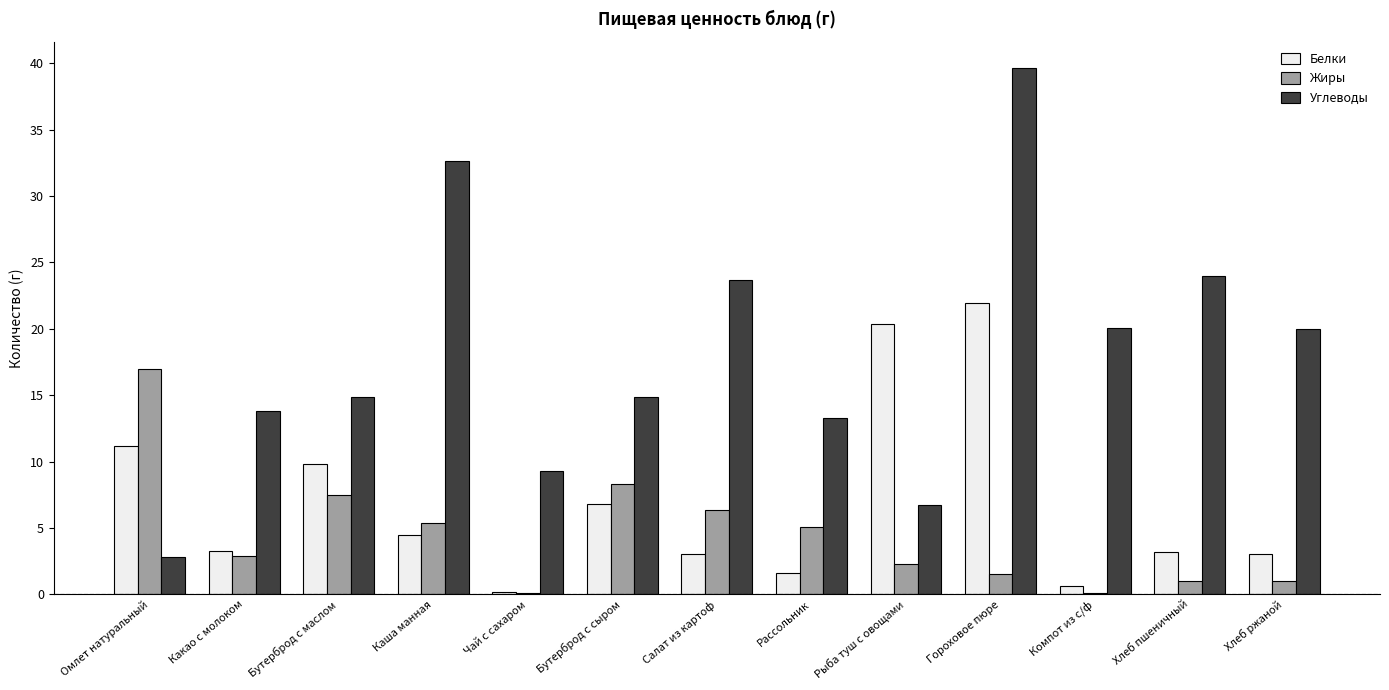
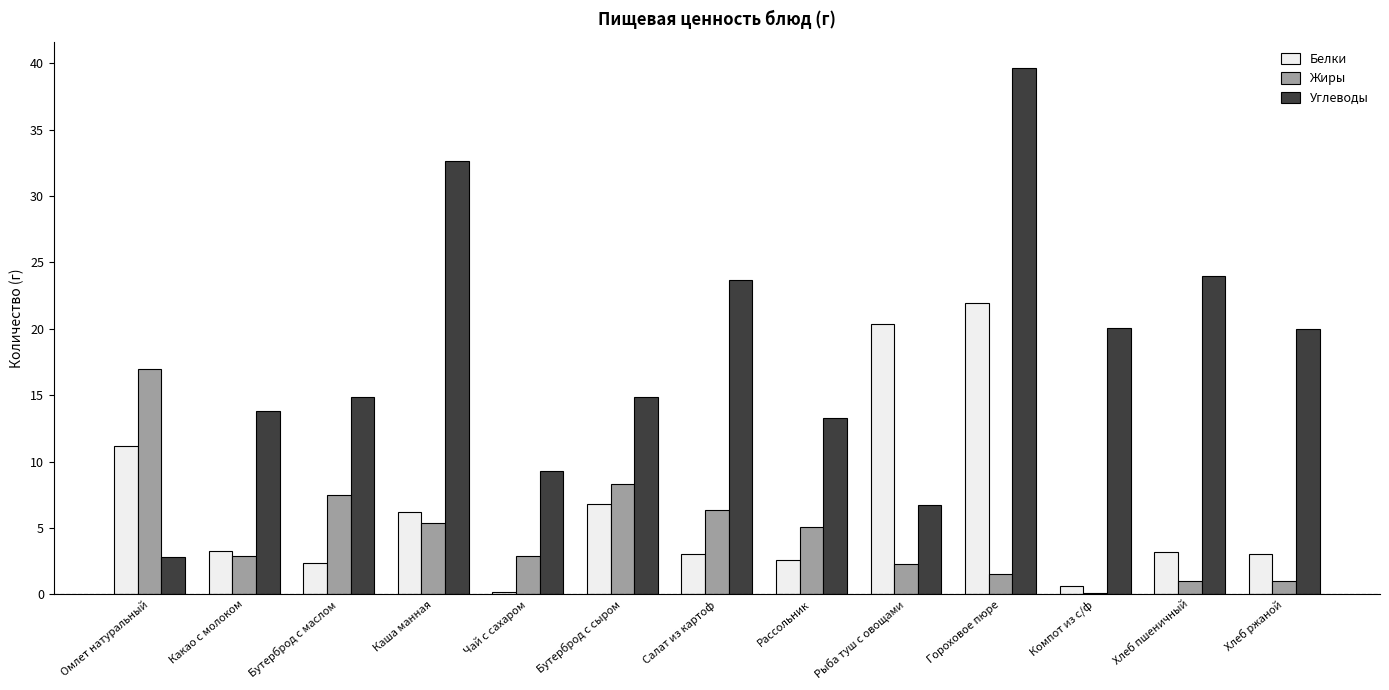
Белки, Бутерброд с маслом: 9.8 -> 2.4
Белки, Каша манная: 4.5 -> 6.2
Жиры, Чай с сахаром: 0.1 -> 2.9
Белки, Рассольник: 1.6 -> 2.6
